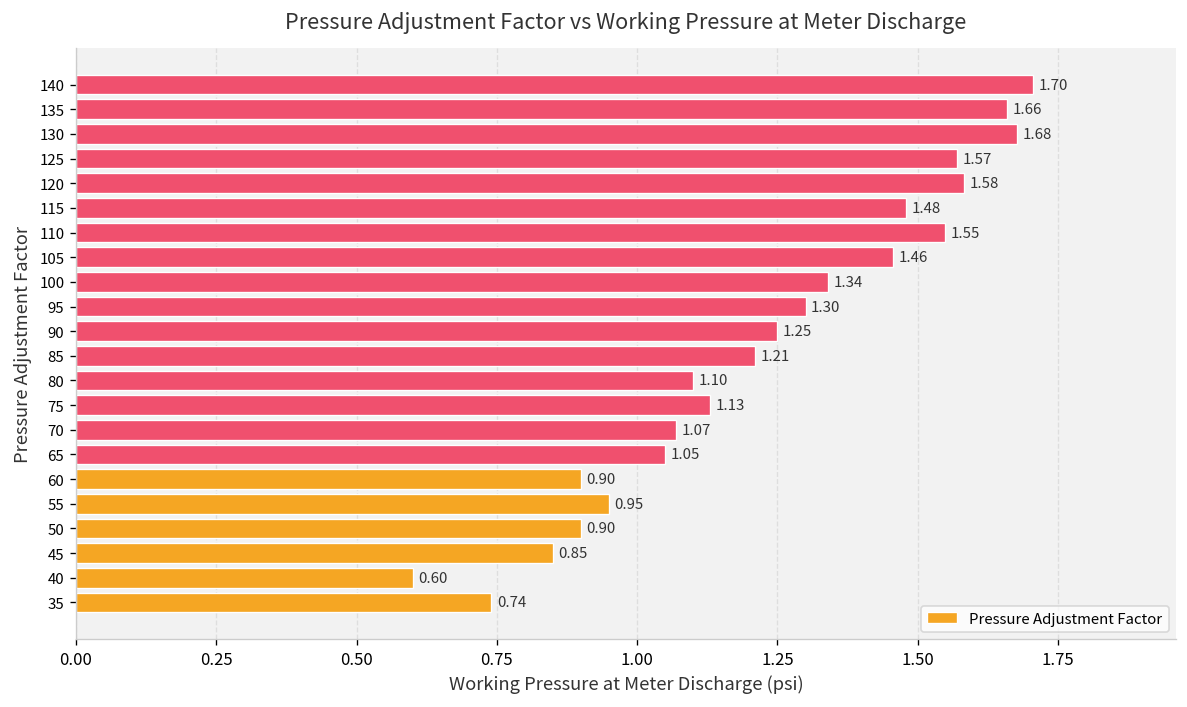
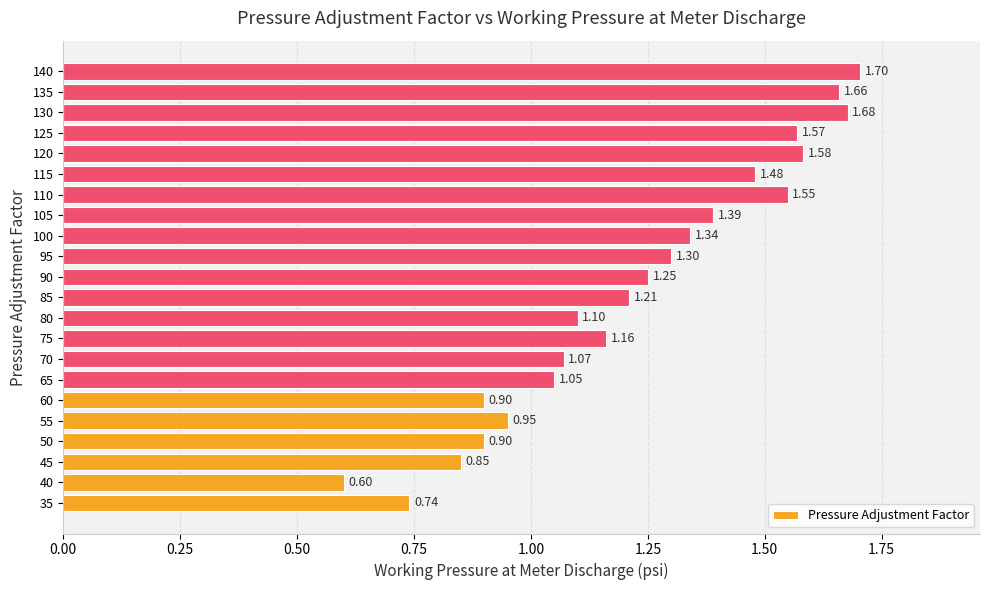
105: 1.46 -> 1.39
75: 1.13 -> 1.16
